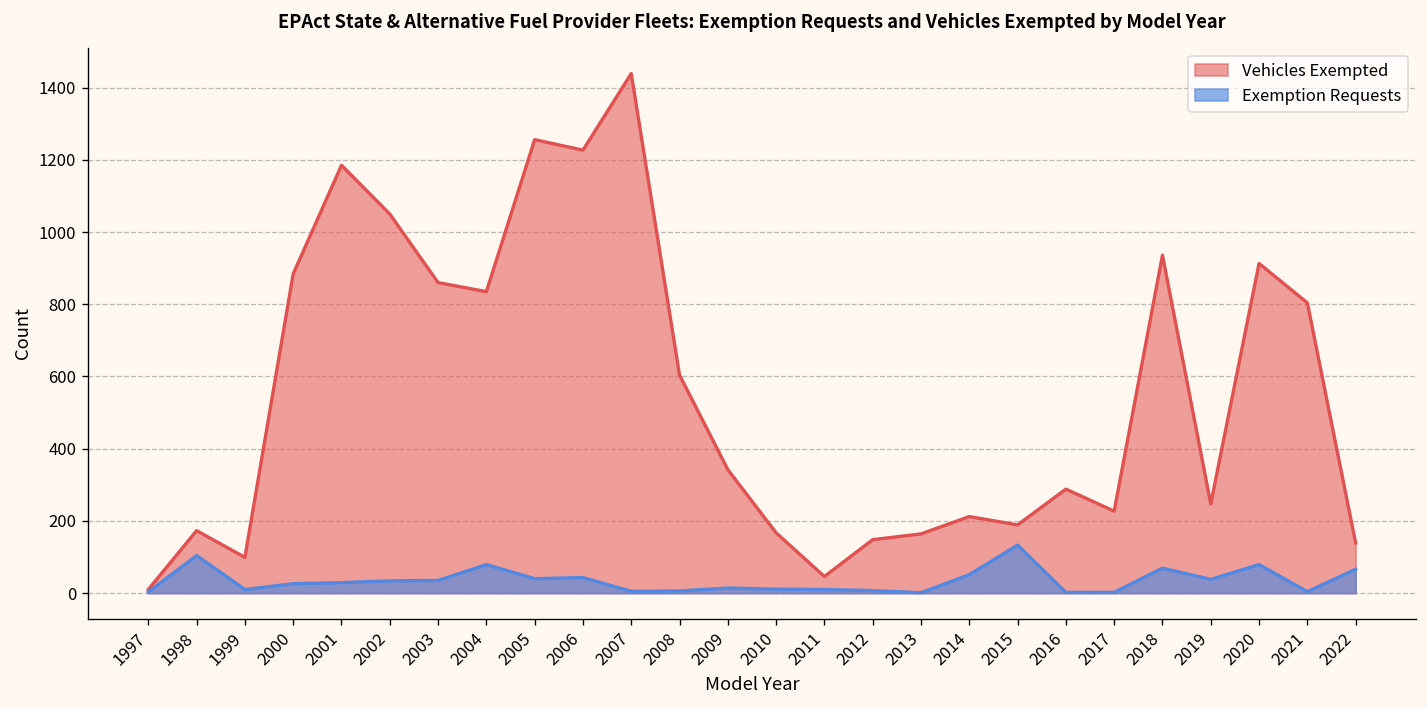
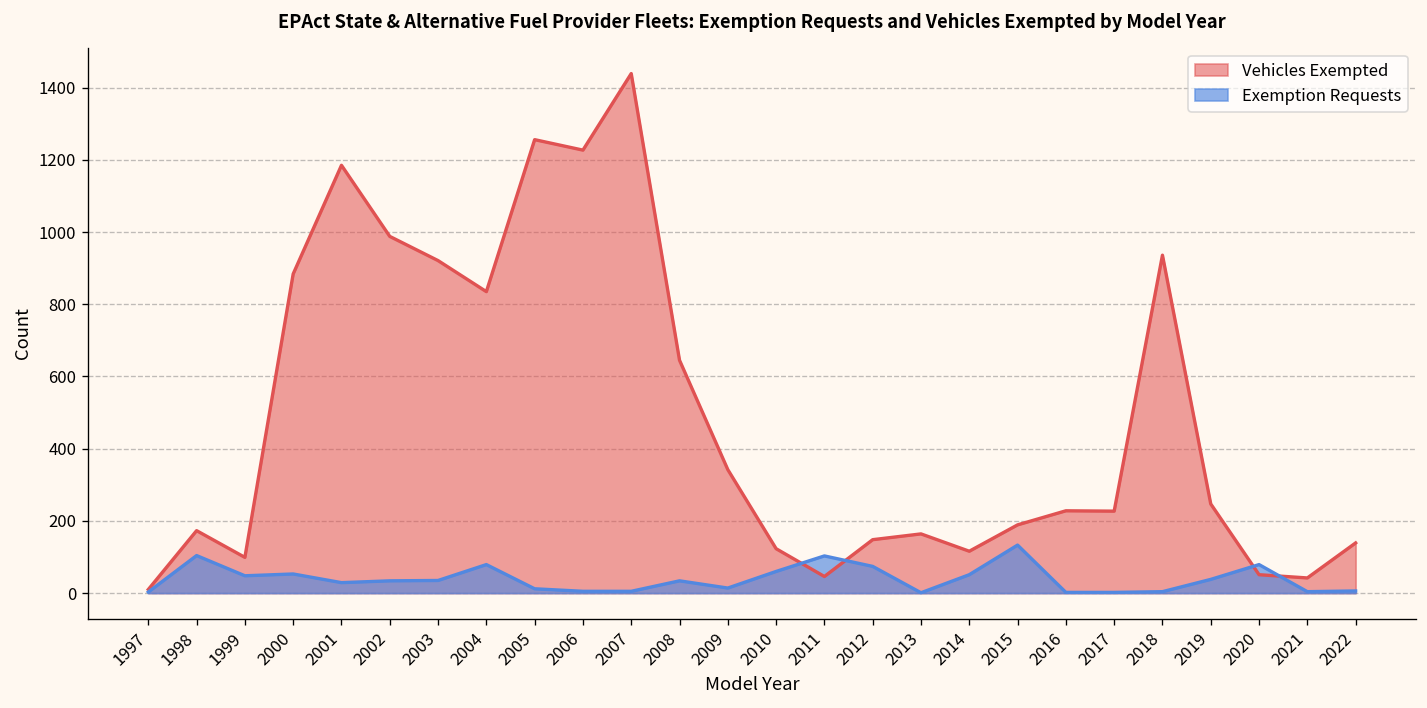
Exemption Requests, 1999: 10 -> 50
Exemption Requests, 2000: 30 -> 50
Vehicles Exempted, 2002: 1050 -> 990
Vehicles Exempted, 2003: 860 -> 920
Exemption Requests, 2005: 40 -> 10
Exemption Requests, 2006: 40 -> 10
Vehicles Exempted, 2008: 600 -> 650
Exemption Requests, 2008: 10 -> 30
Vehicles Exempted, 2010: 170 -> 120
Exemption Requests, 2010: 10 -> 60
Exemption Requests, 2011: 10 -> 100
Exemption Requests, 2012: 10 -> 70
Vehicles Exempted, 2014: 210 -> 120
Vehicles Exempted, 2016: 290 -> 230
Exemption Requests, 2018: 70 -> 0
Vehicles Exempted, 2020: 910 -> 50
Vehicles Exempted, 2021: 800 -> 40
Exemption Requests, 2022: 70 -> 10
